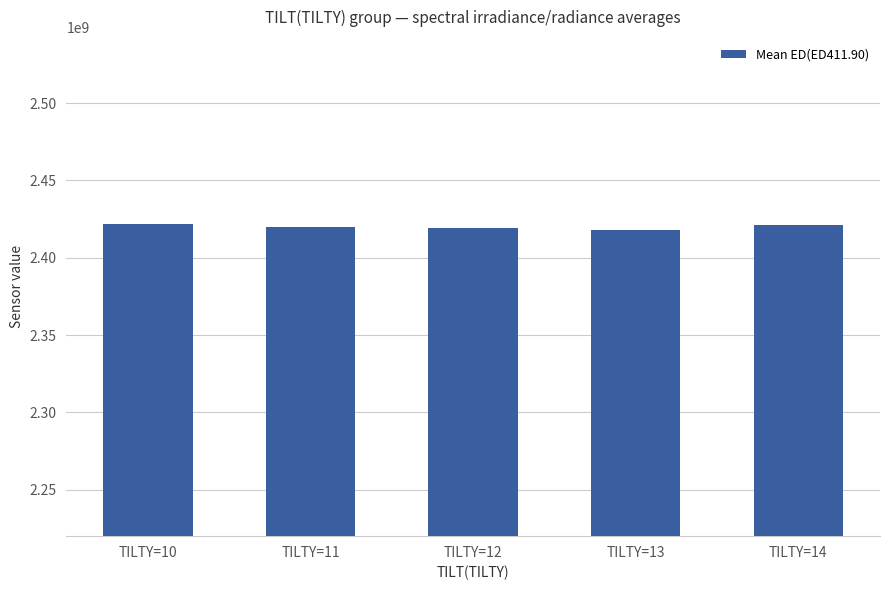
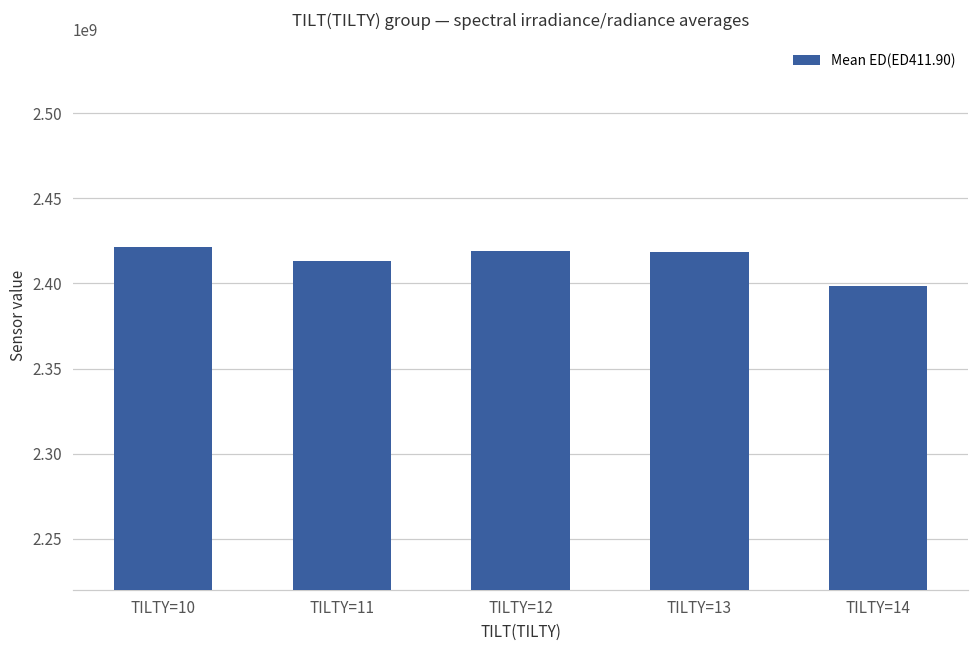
TILTY=11: 2420000000 -> 2413000000
TILTY=14: 2421000000 -> 2398000000
